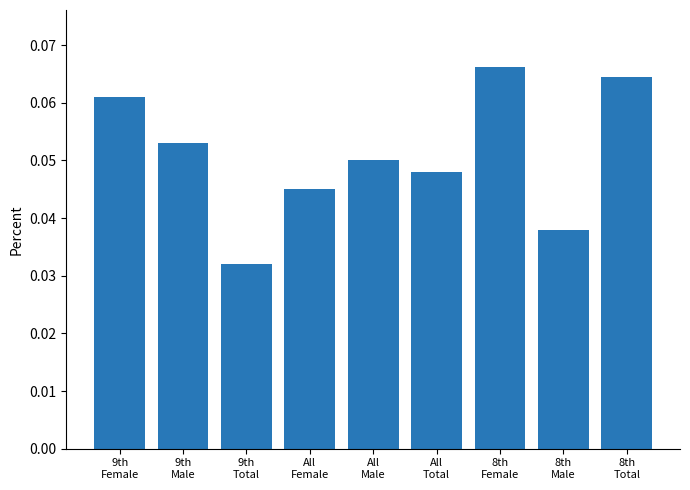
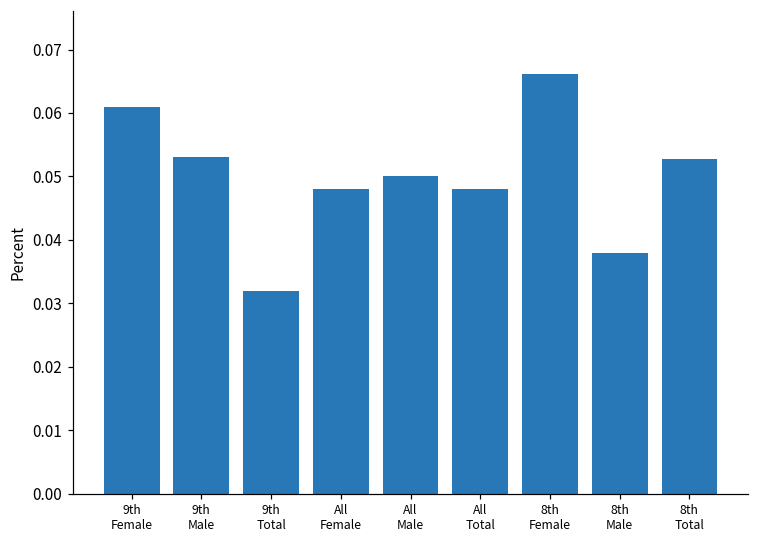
All Female: 0.045 -> 0.048
8th Total: 0.065 -> 0.053
